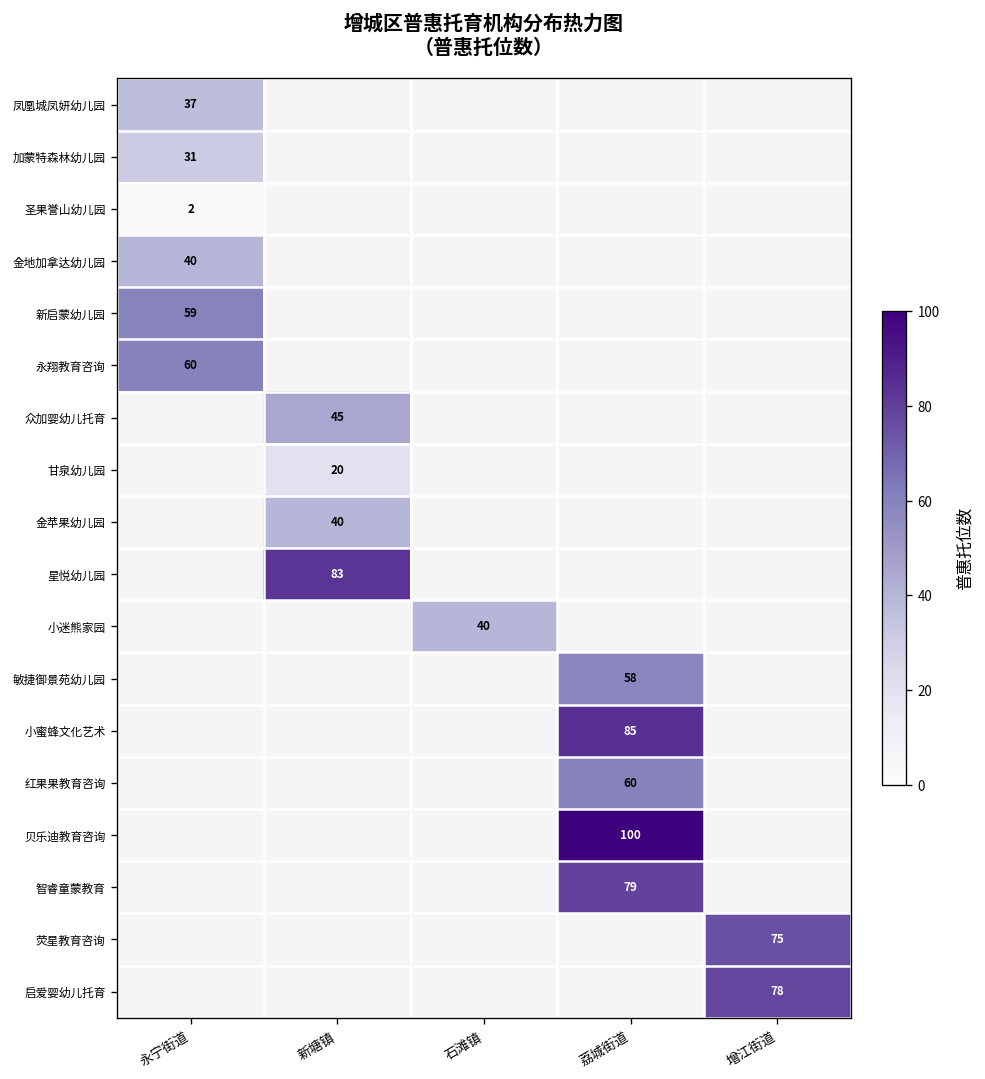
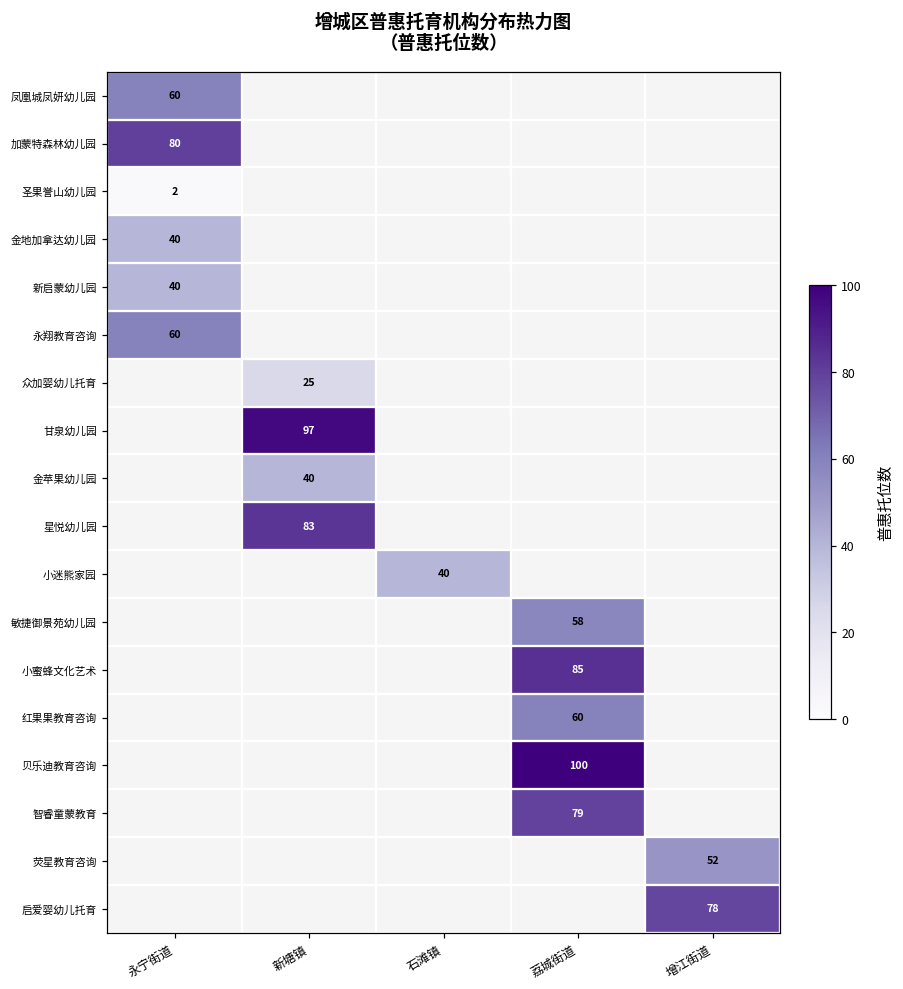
凤凰城凤妍幼儿园, 永宁街道: 37 -> 60
加蒙特森林幼儿园, 永宁街道: 31 -> 80
新启蒙幼儿园, 永宁街道: 59 -> 40
众加婴幼儿托育, 新塘镇: 45 -> 25
甘泉幼儿园, 新塘镇: 20 -> 97
荧星教育咨询, 增江街道: 75 -> 52
